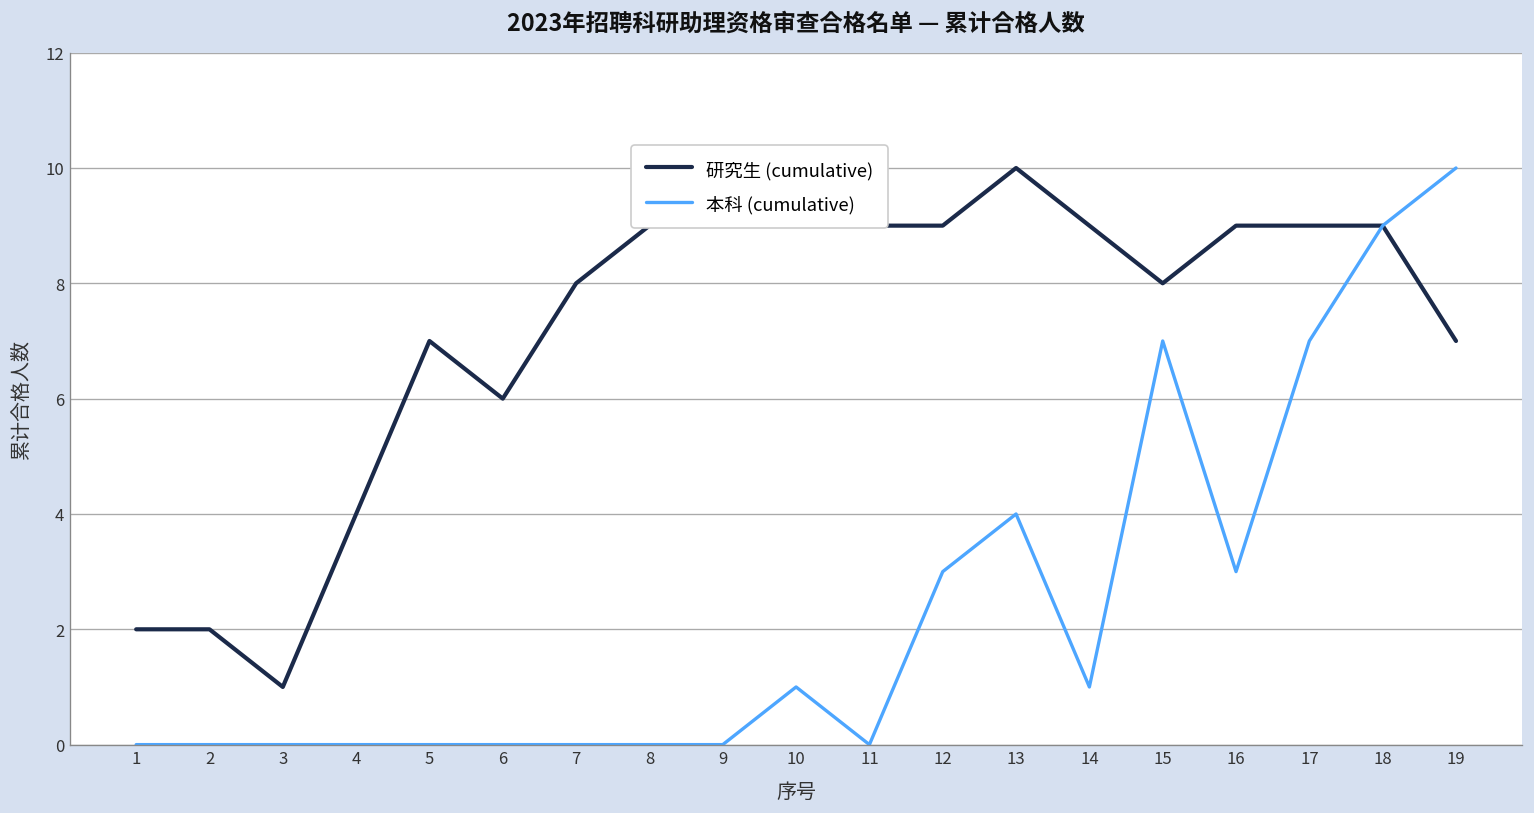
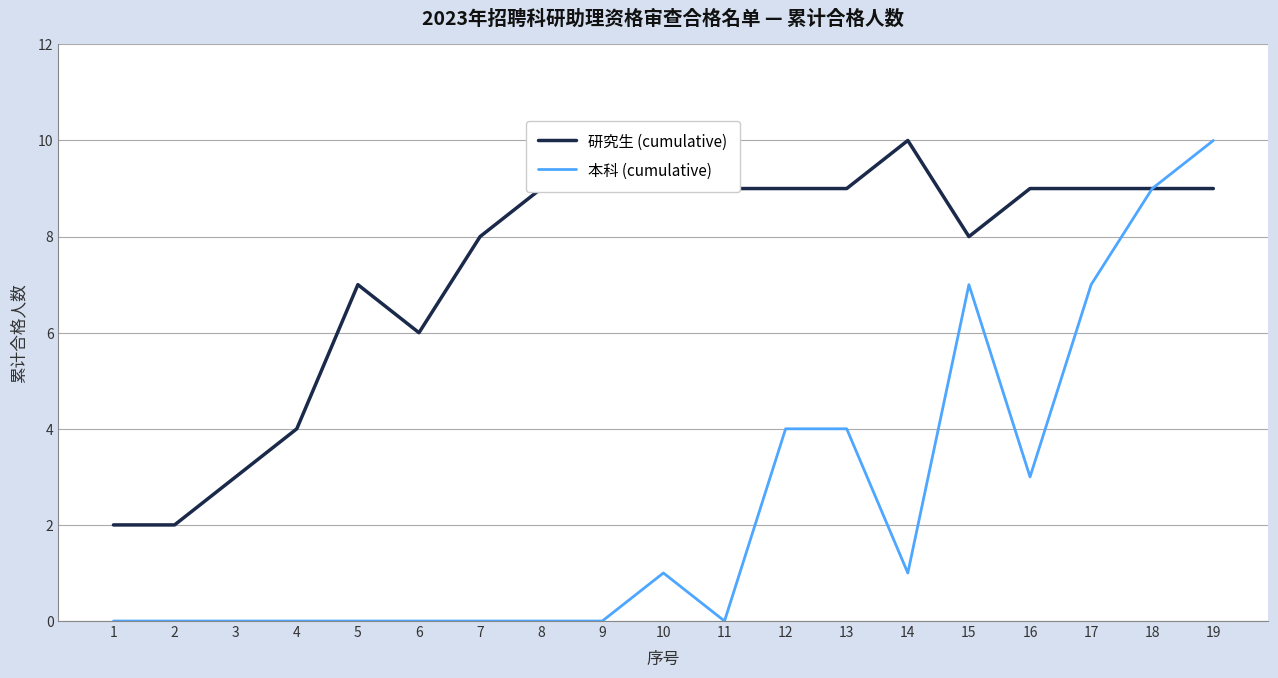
研究生 (cumulative), 3: 1 -> 3
本科 (cumulative), 12: 3 -> 4
研究生 (cumulative), 13: 10 -> 9
研究生 (cumulative), 14: 9 -> 10
研究生 (cumulative), 19: 7 -> 9
